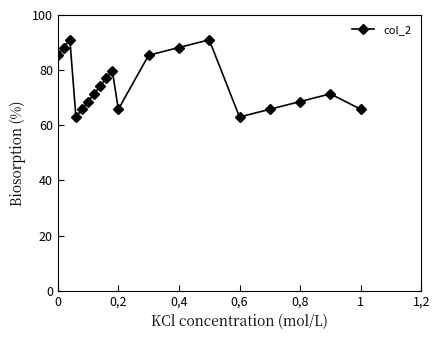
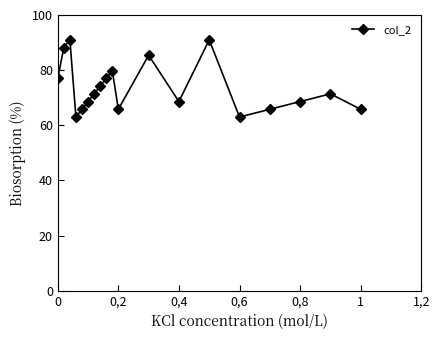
0: 85 -> 77
0,4: 88 -> 69
